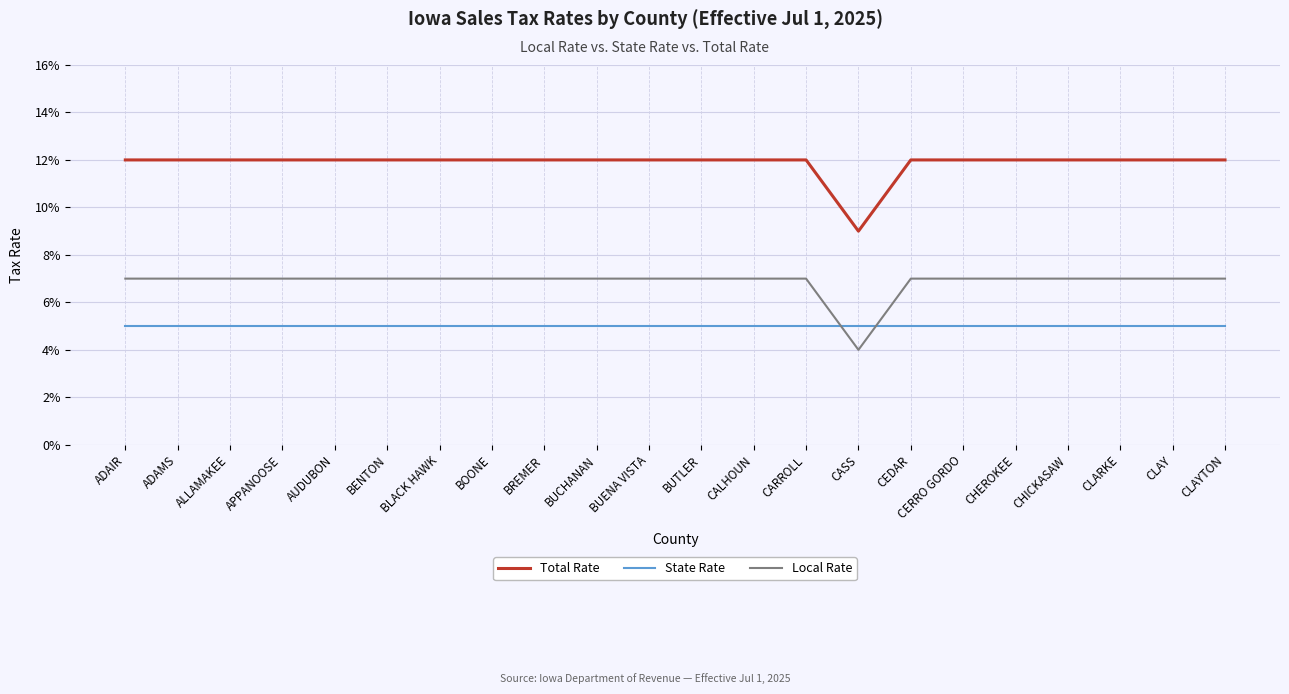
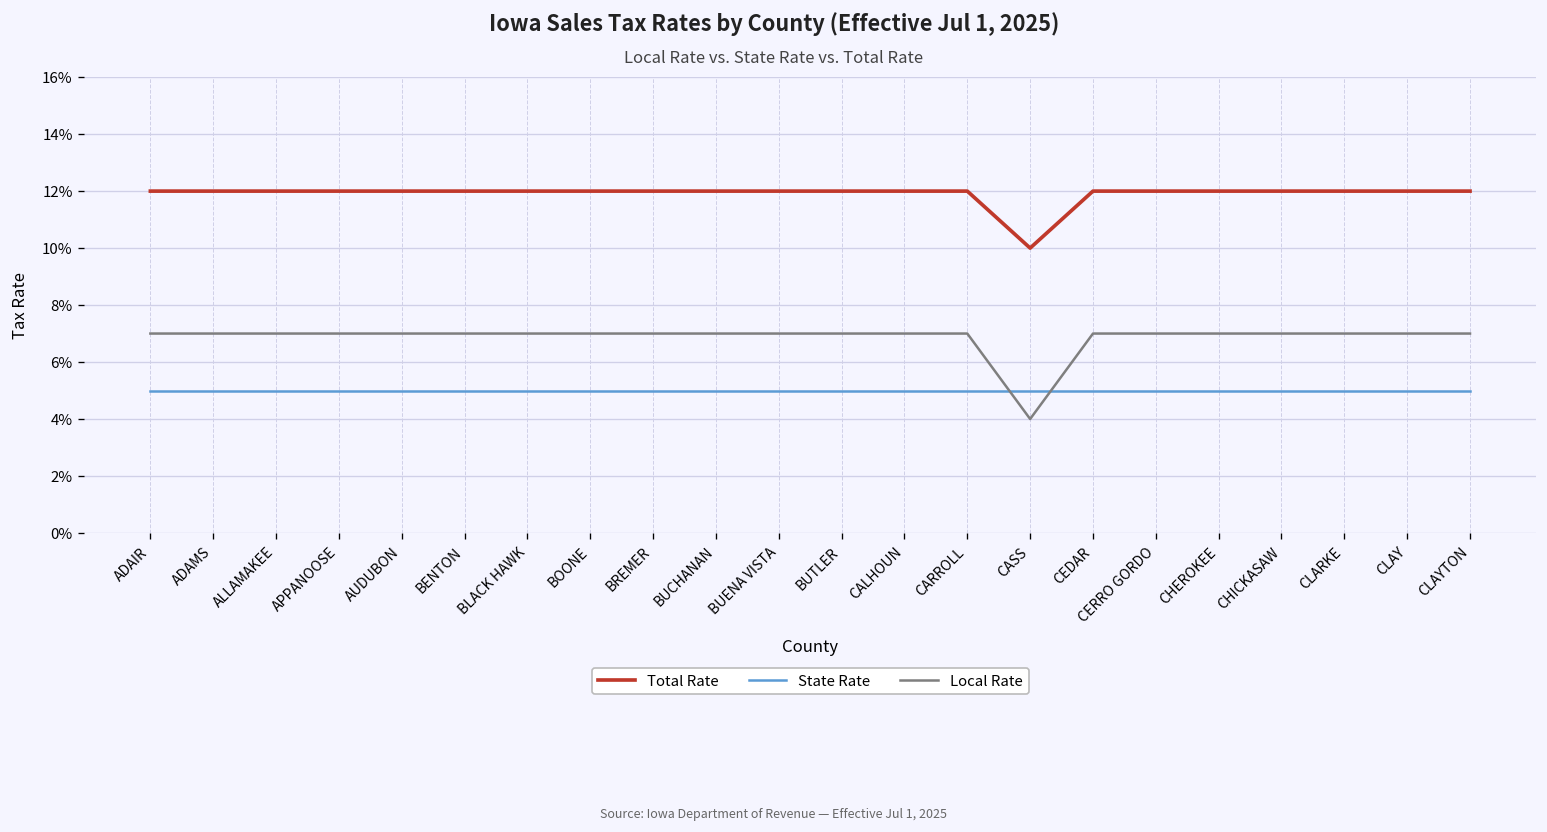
Total Rate, CASS: 9.0% -> 10.0%
